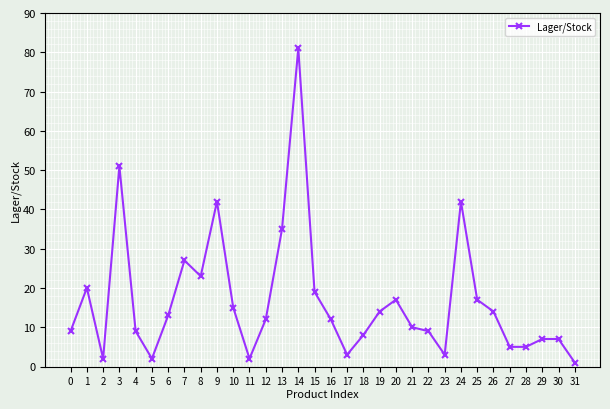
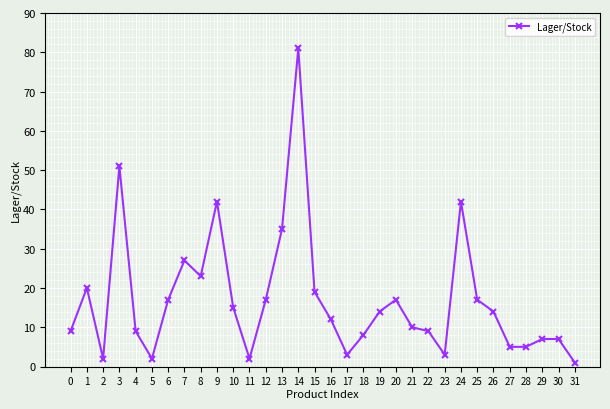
6: 13 -> 17
12: 12 -> 17
